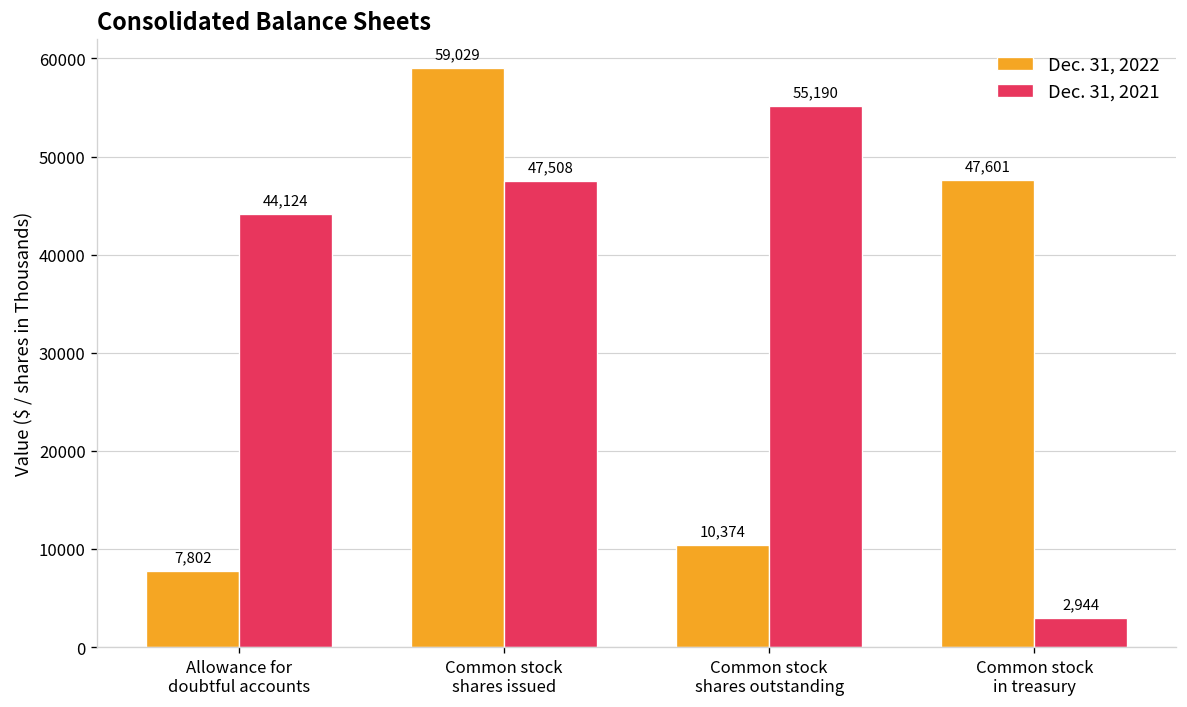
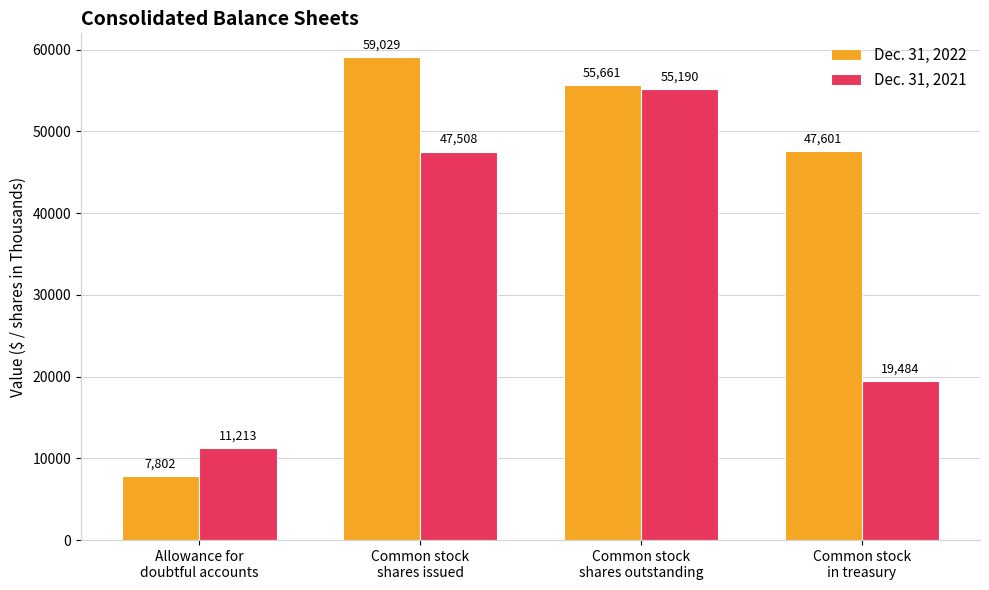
Dec. 31, 2021, Allowance for doubtful accounts: 44,124 -> 11,213
Dec. 31, 2022, Common stock shares outstanding: 10,374 -> 55,661
Dec. 31, 2021, Common stock in treasury: 2,944 -> 19,484
